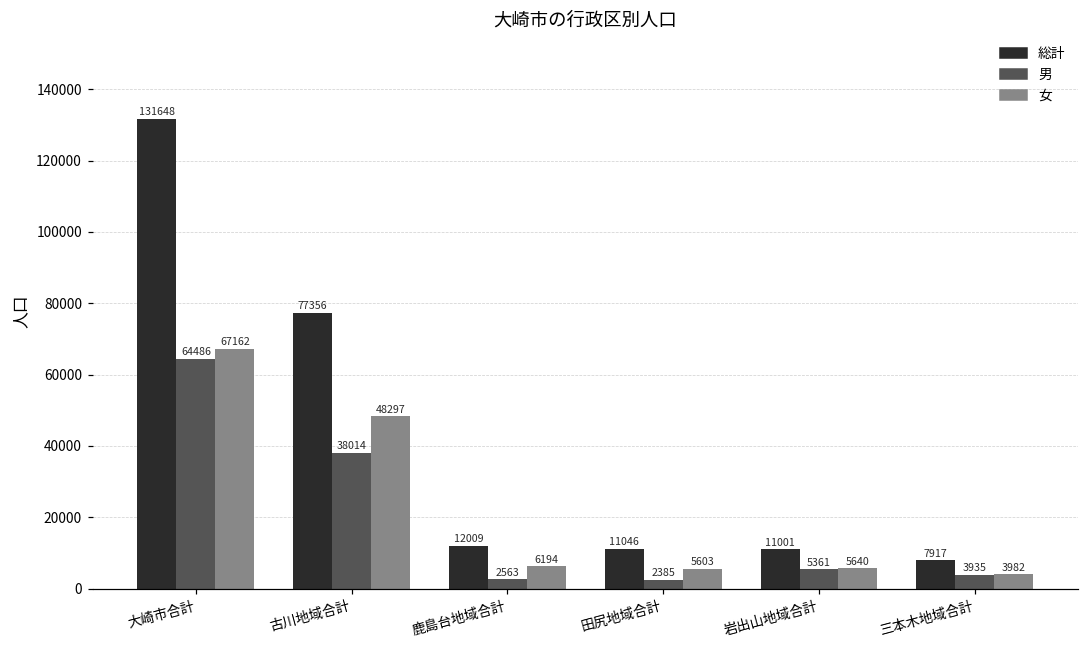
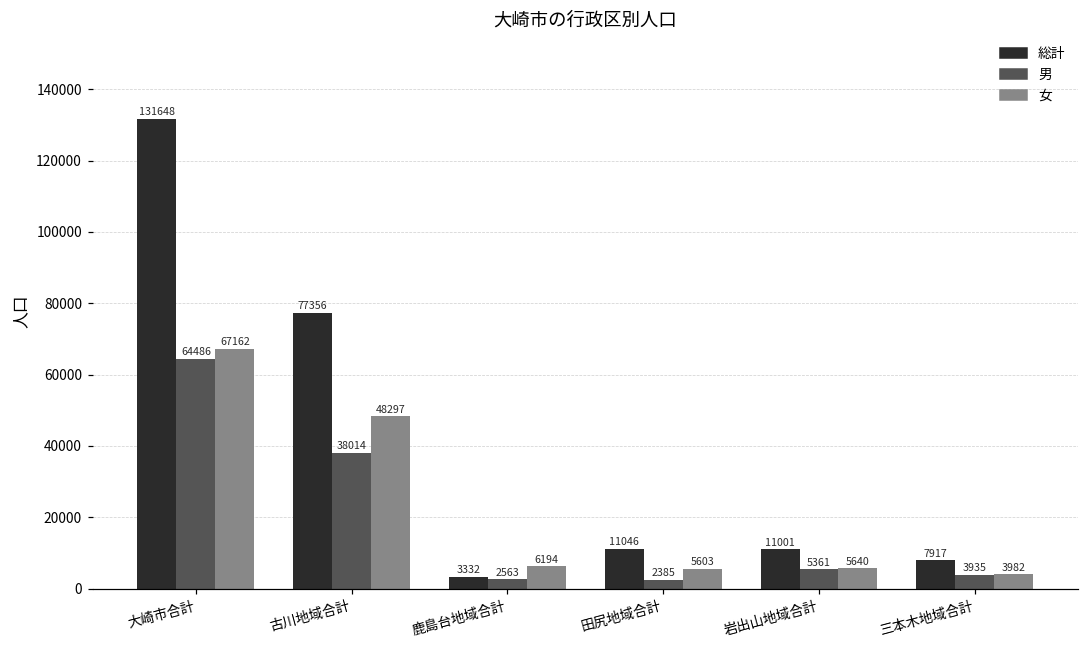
総計, 鹿島台地域合計: 12009 -> 3332
